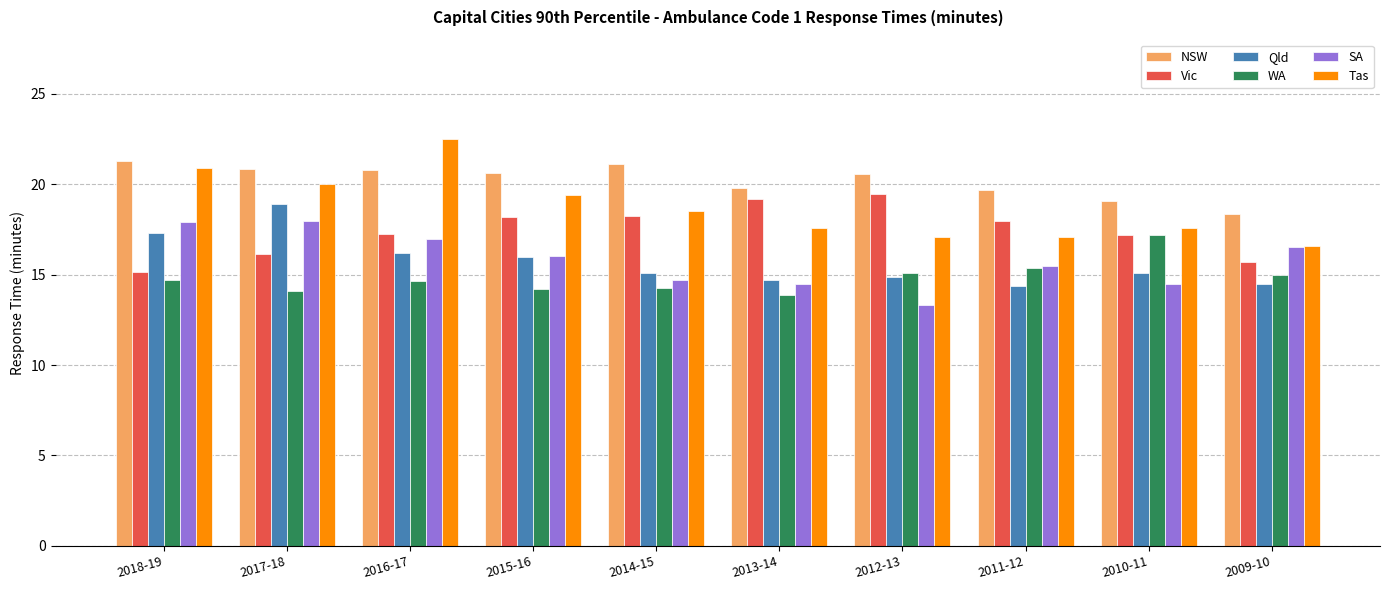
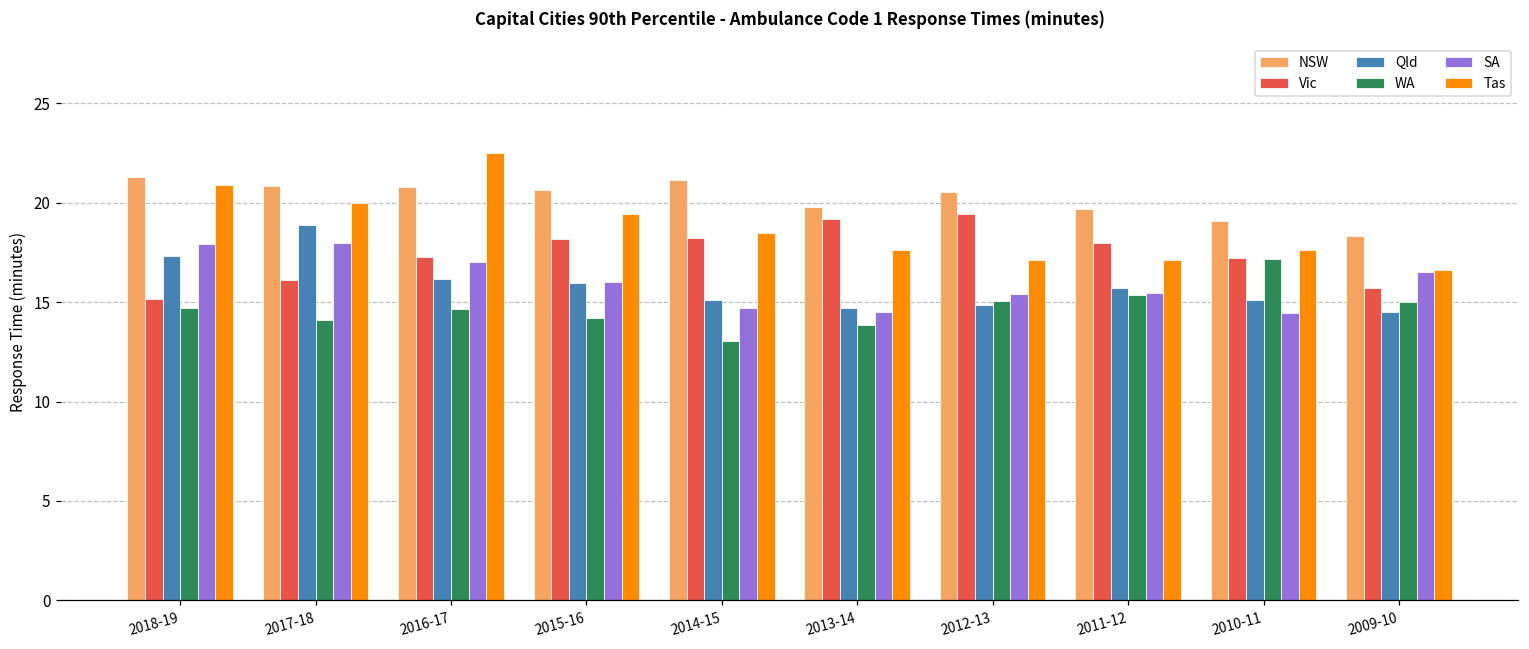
WA, 2014-15: 14.3 -> 13.0
SA, 2012-13: 13.3 -> 15.4
Qld, 2011-12: 14.4 -> 15.7
